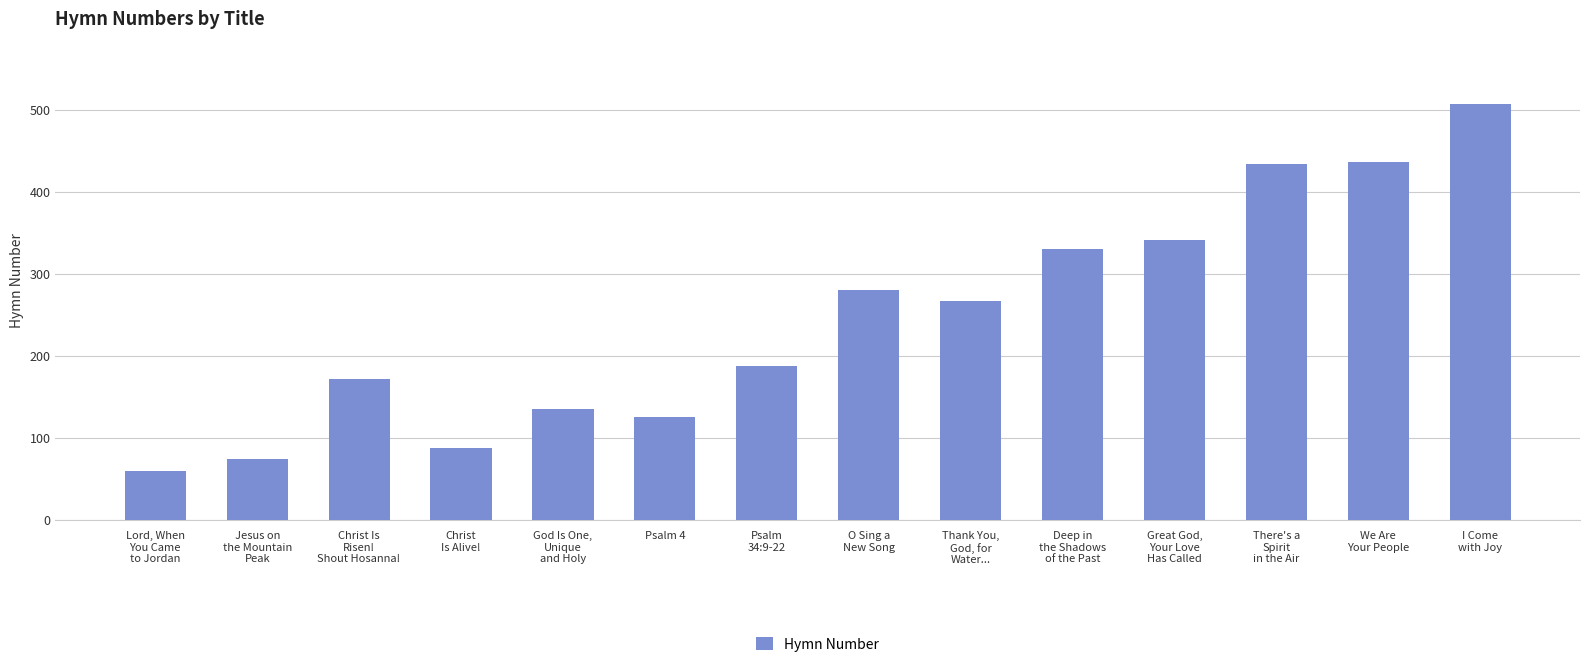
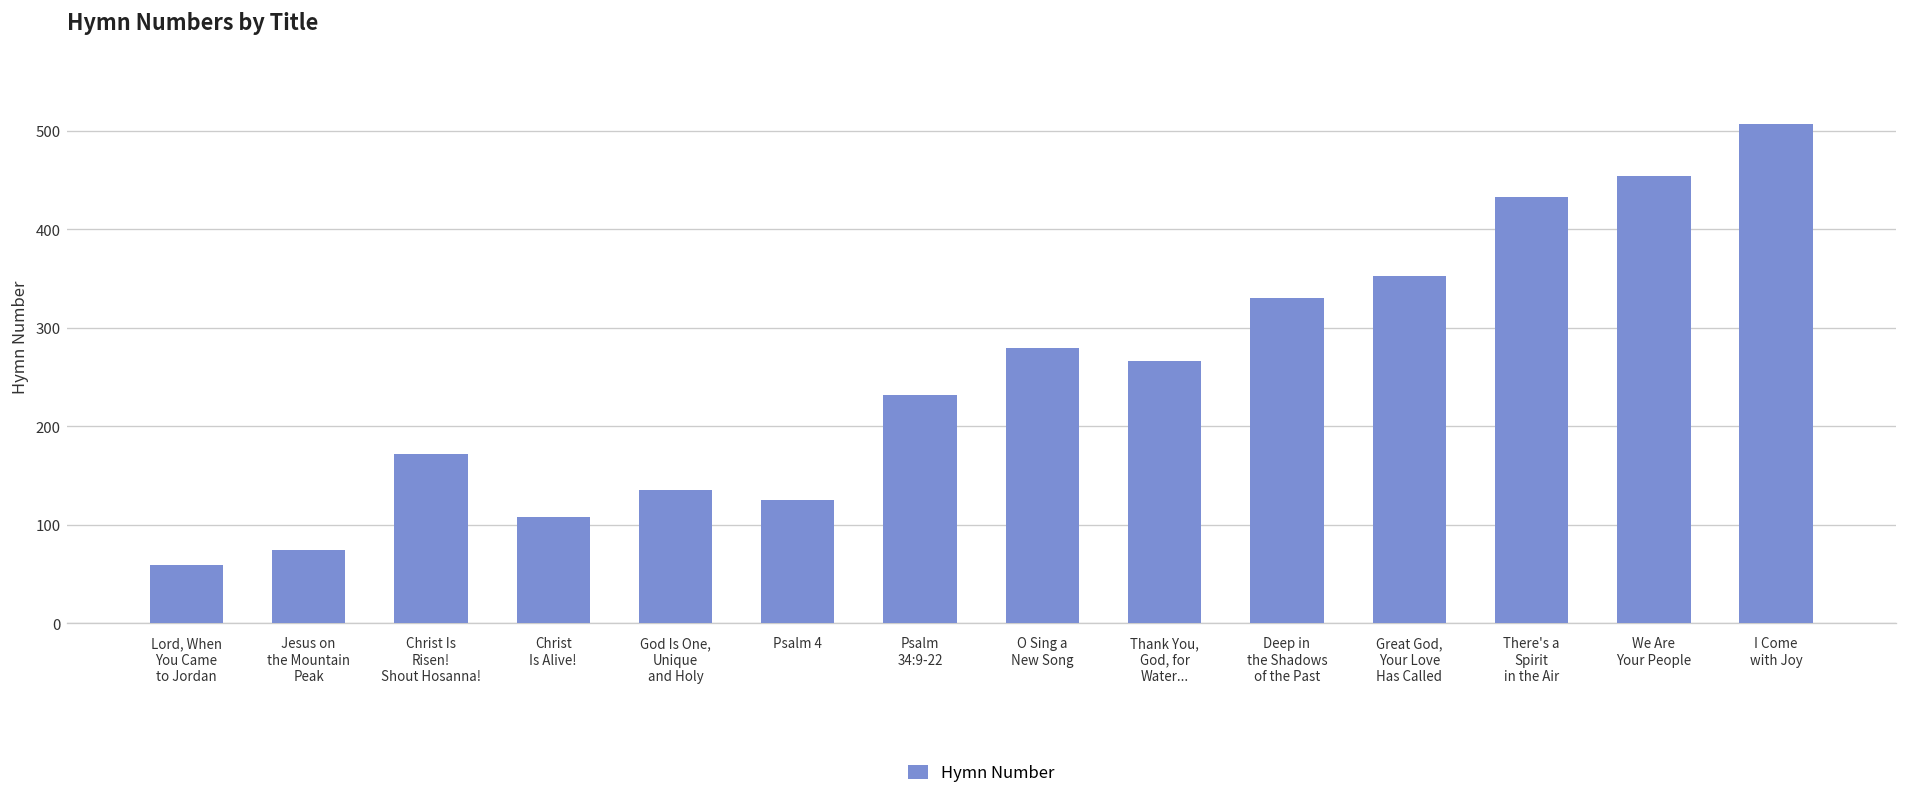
Christ Is Alive!: 90 -> 110
Psalm 34:9-22: 190 -> 230
Great God, Your Love Has Called: 340 -> 350
We Are Your People: 440 -> 450
